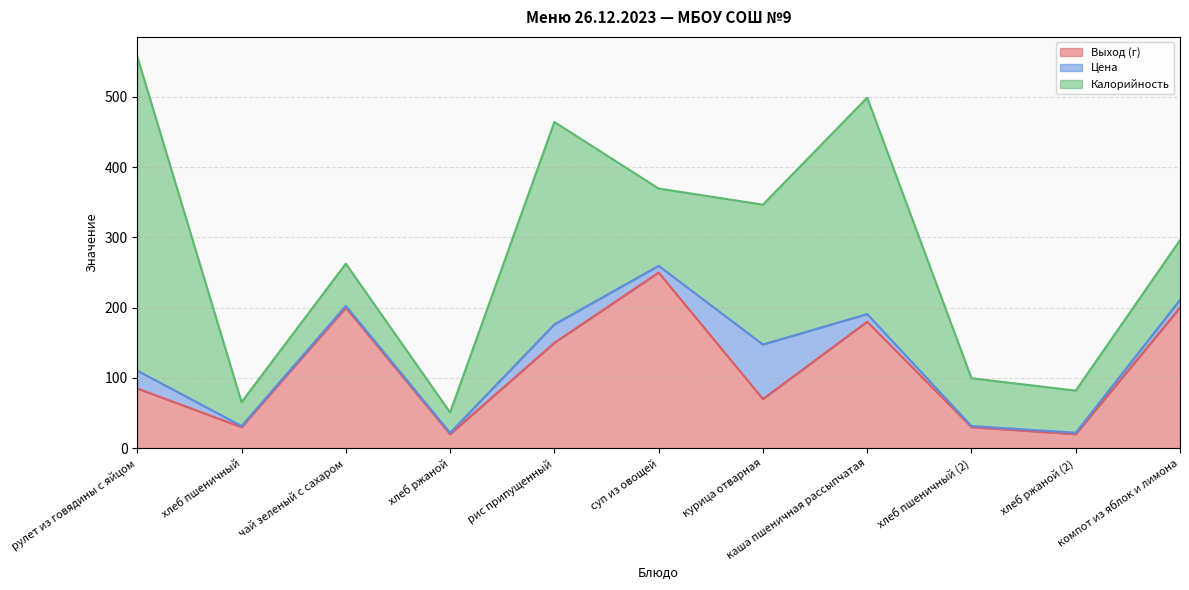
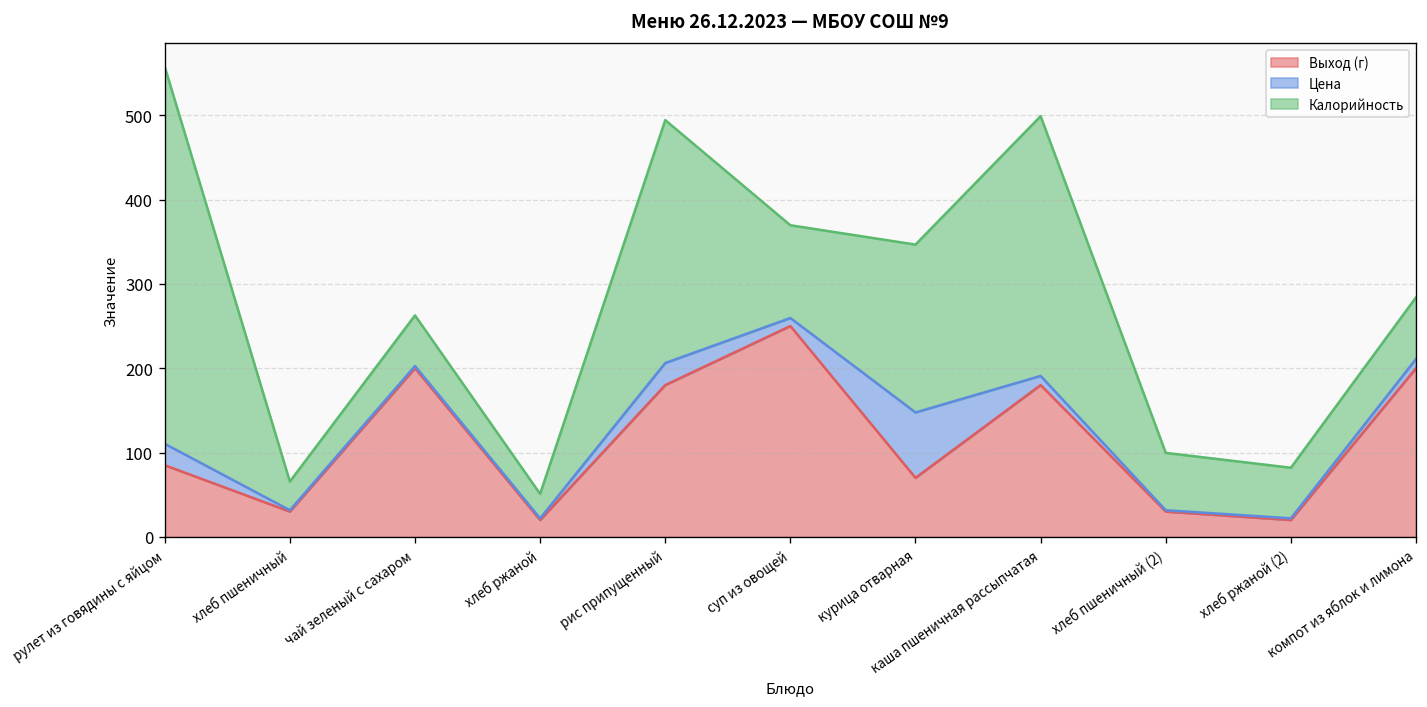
Выход (г), рис припущенный: 150 -> 180
Калорийность, компот из яблок и лимона: 80 -> 70
